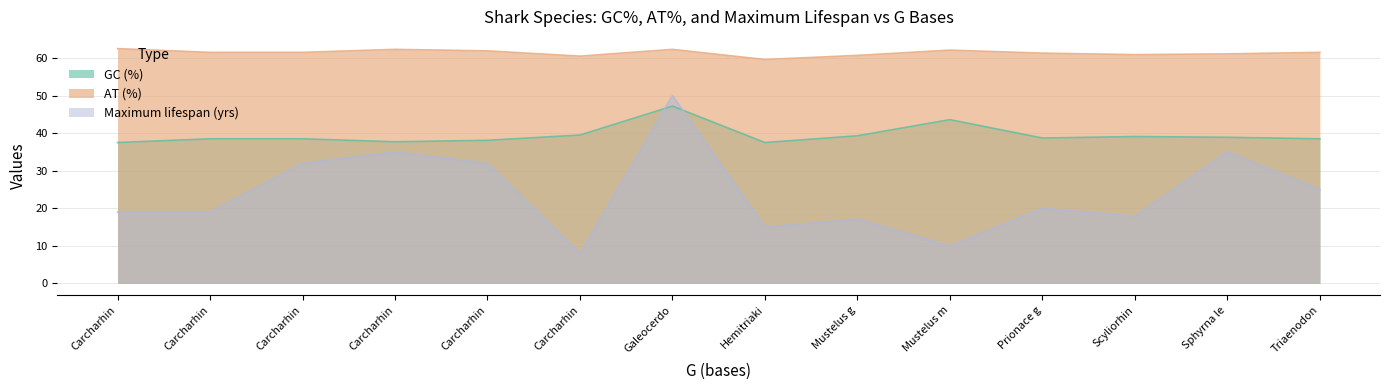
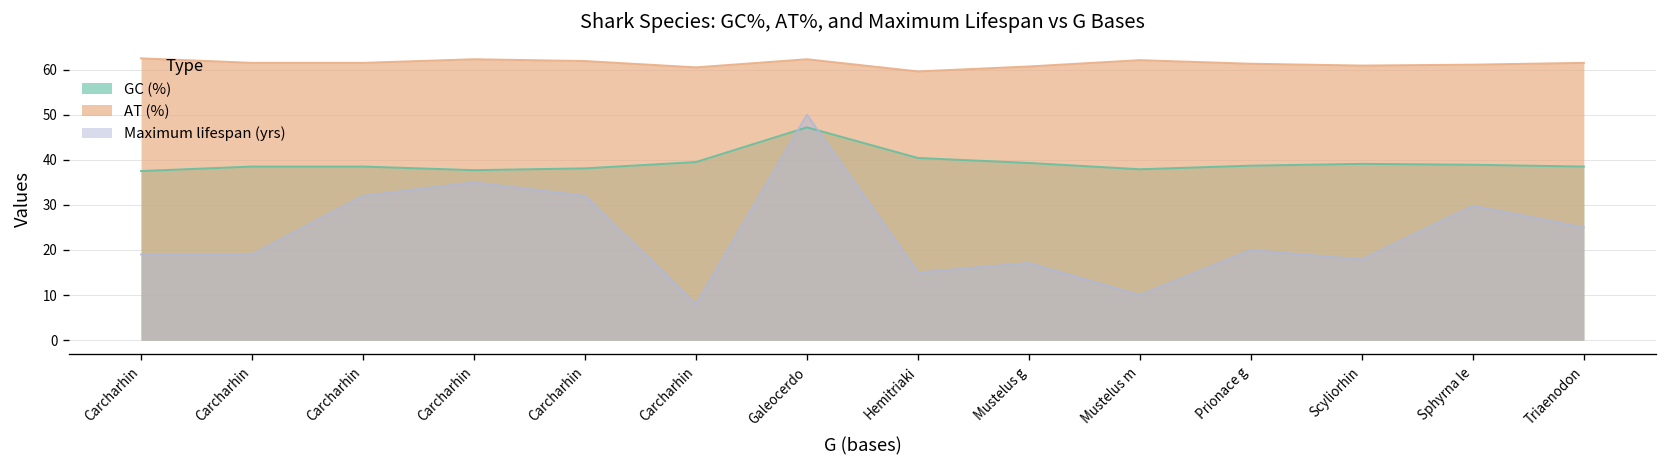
GC (%), Hemitriaki: 38 -> 40
GC (%), Mustelus m: 44 -> 38
Maximum lifespan (yrs), Sphyrna le: 35 -> 30
